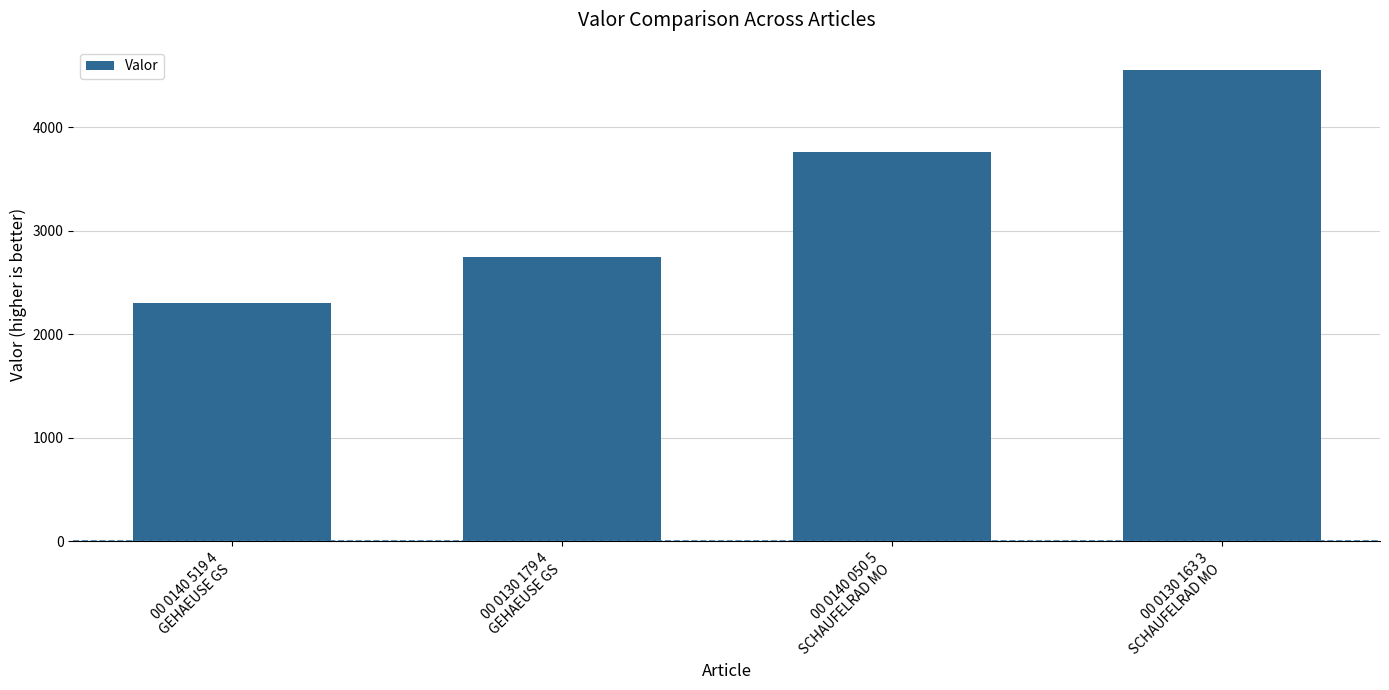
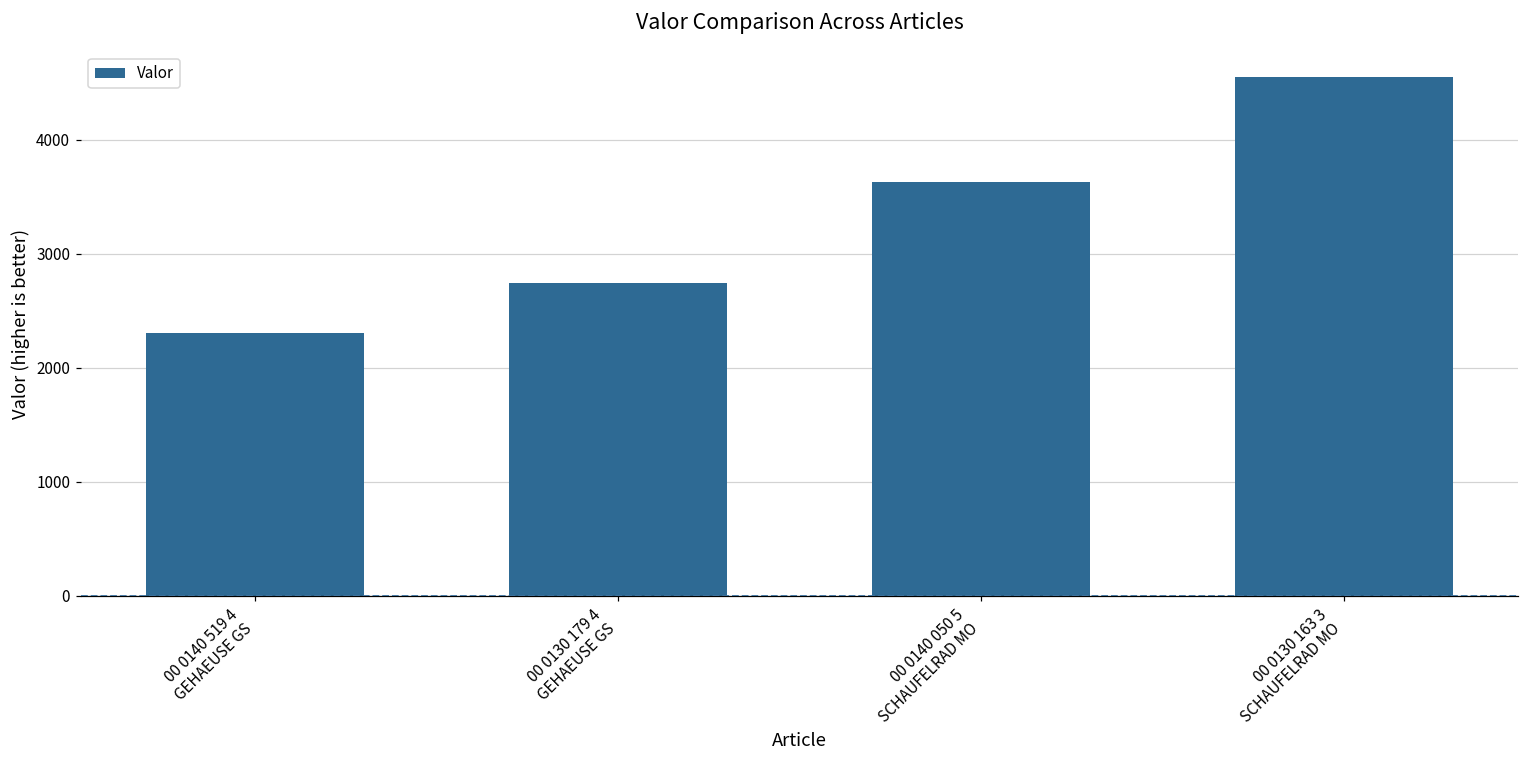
00 0140 050 5 SCHAUFELRAD MO: 3760 -> 3630
